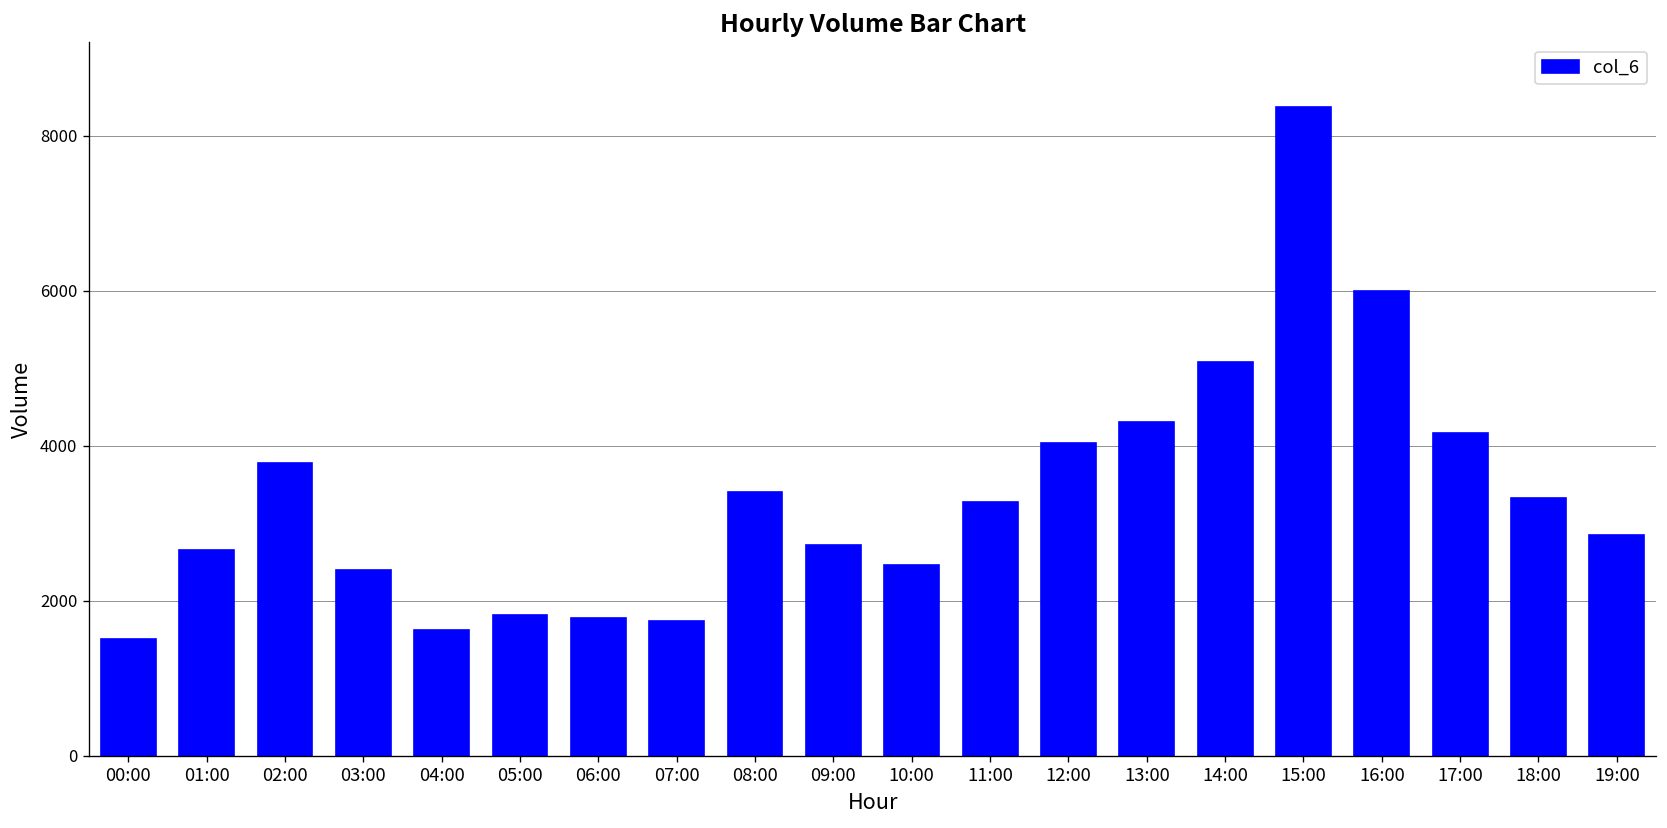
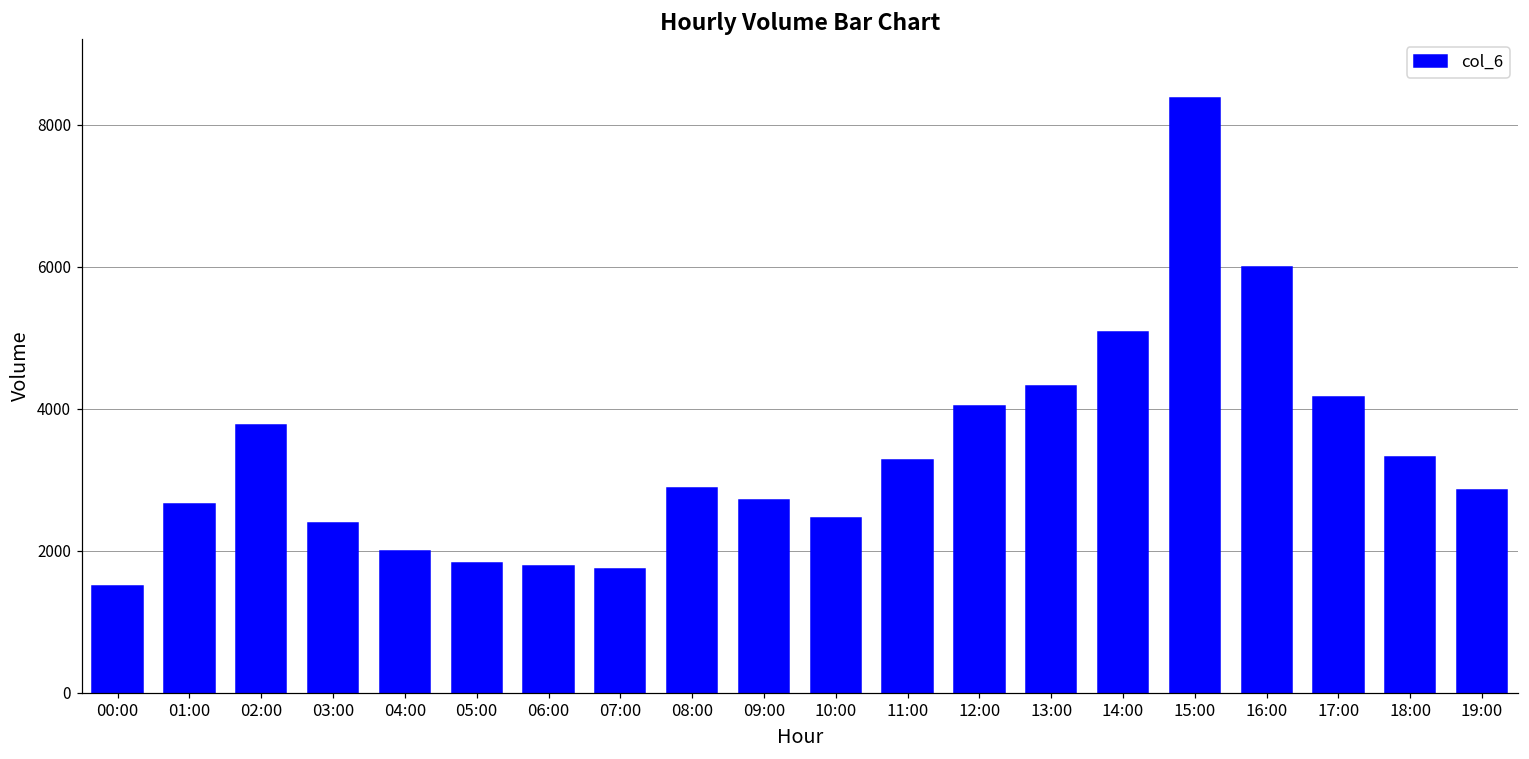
04:00: 1600 -> 2000
08:00: 3400 -> 2900
